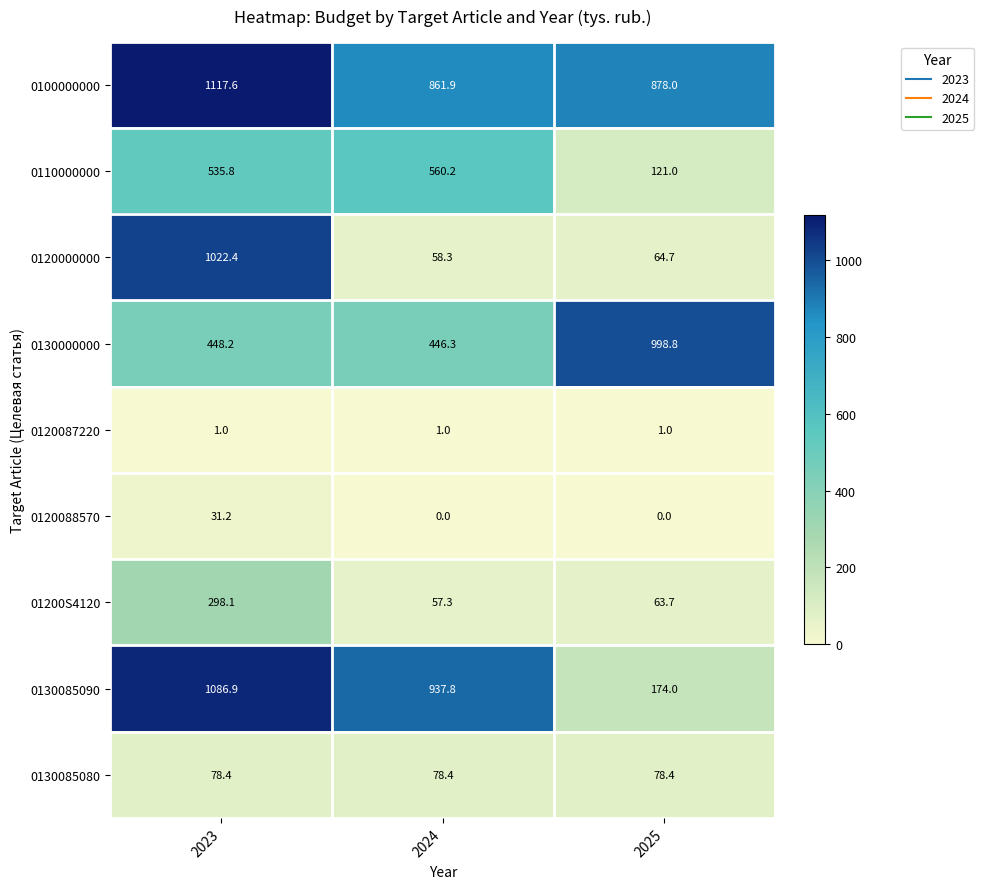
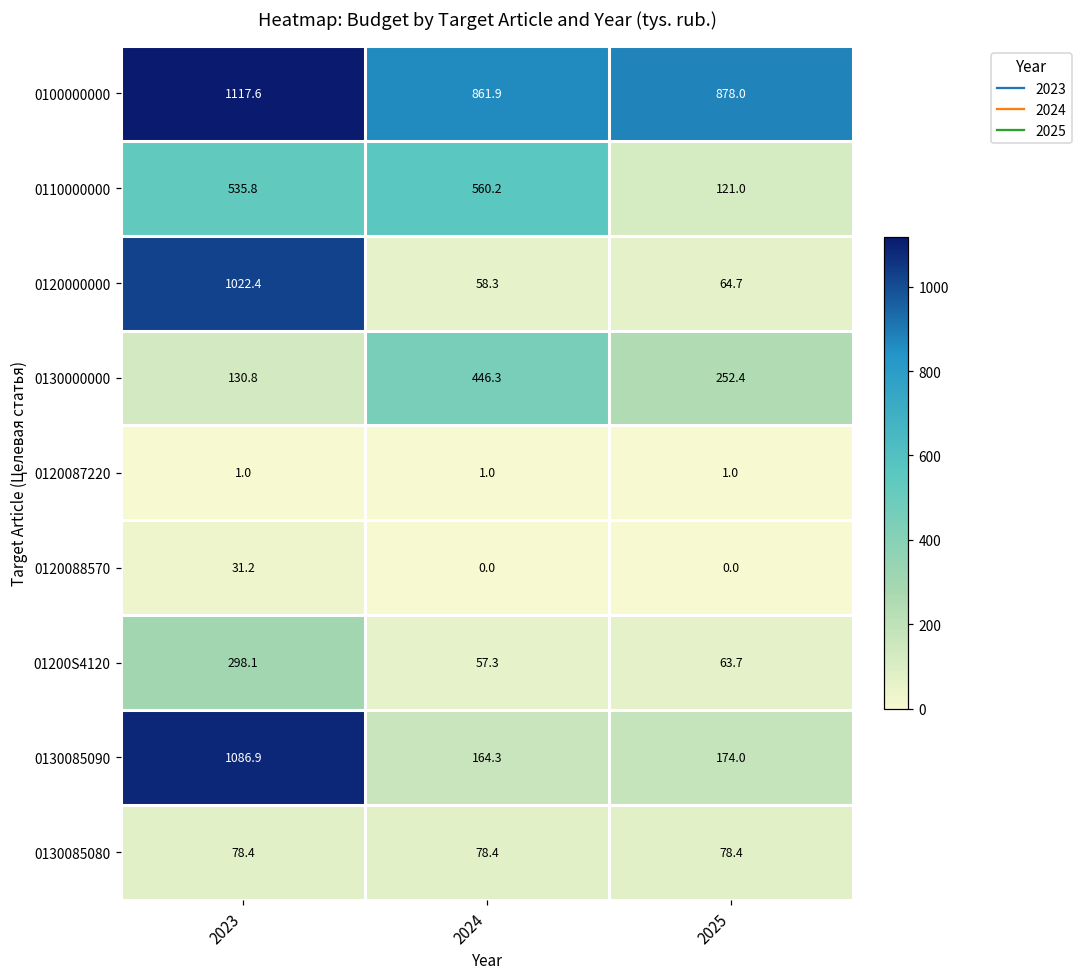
0130000000, 2023: 448.2 -> 130.8
0130000000, 2025: 998.8 -> 252.4
0130085090, 2024: 937.8 -> 164.3
